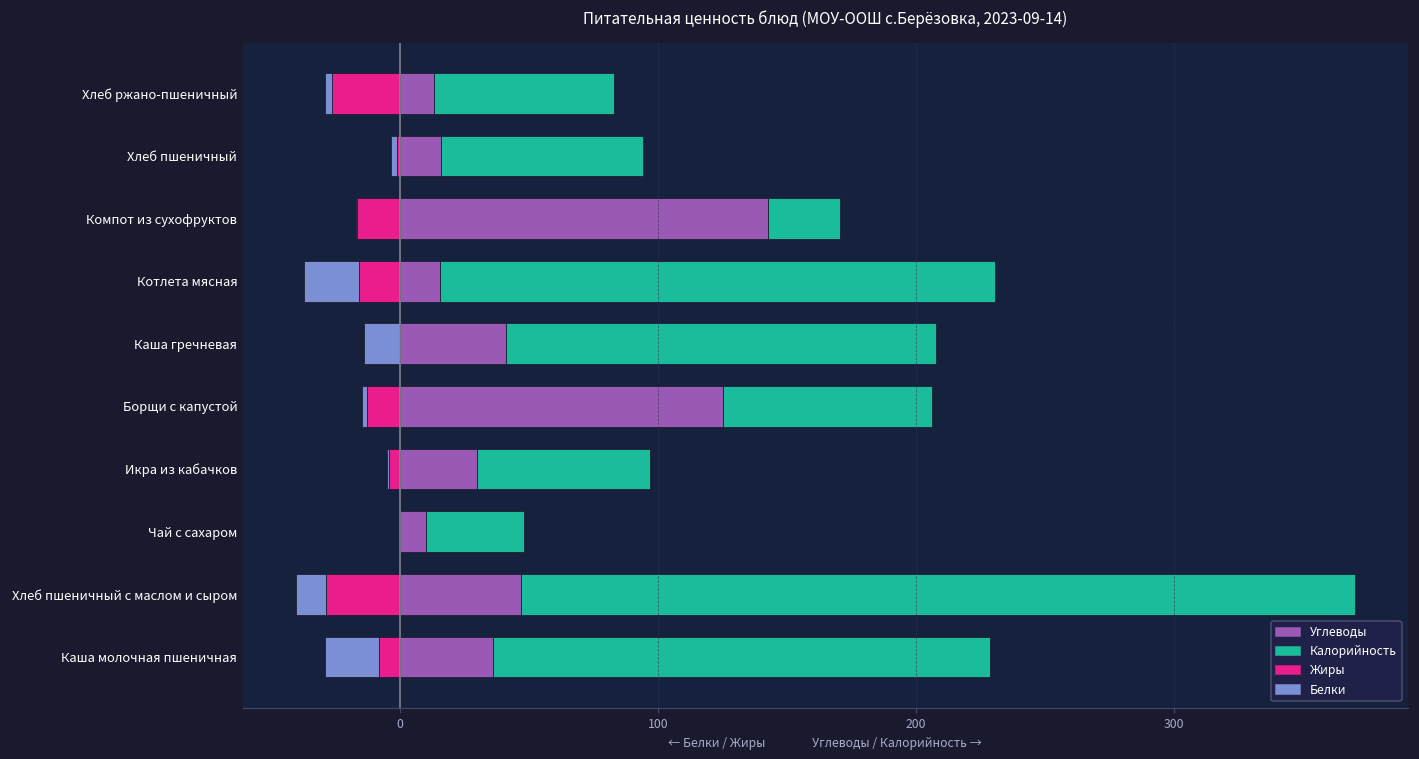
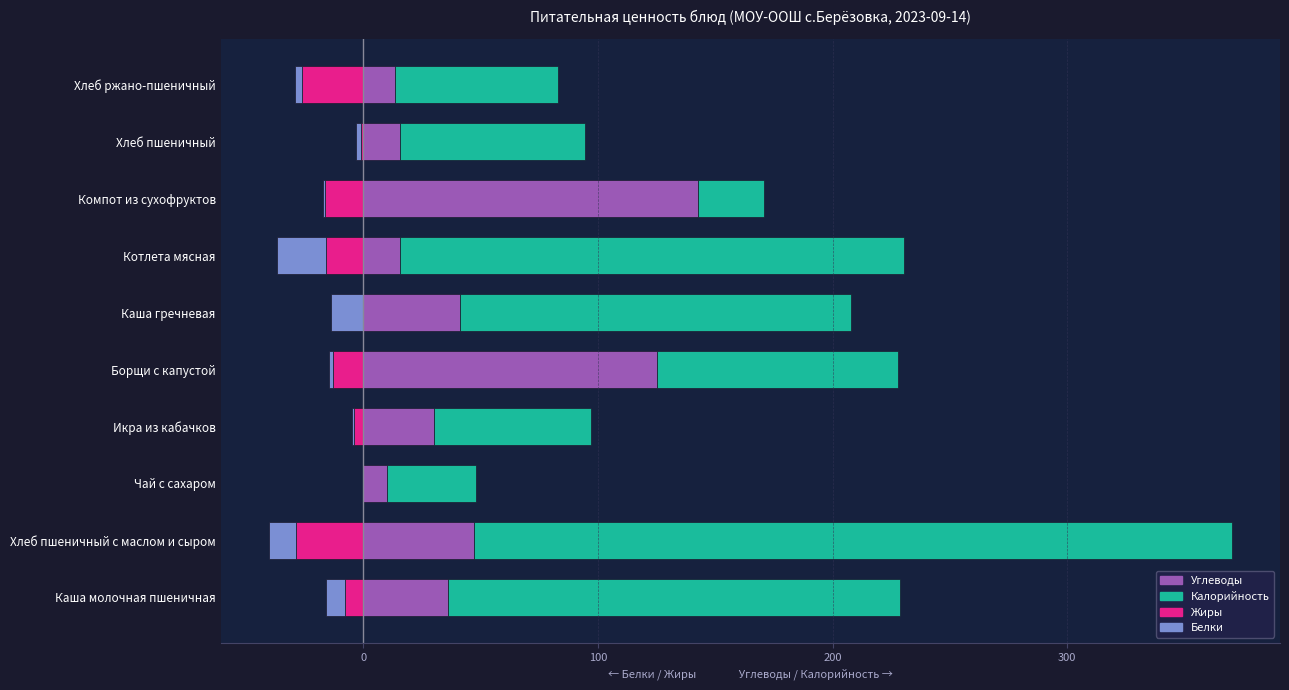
Калорийность, Борщи с капустой: 81 -> 102
Белки, Каша молочная пшеничная: -21 -> -8
